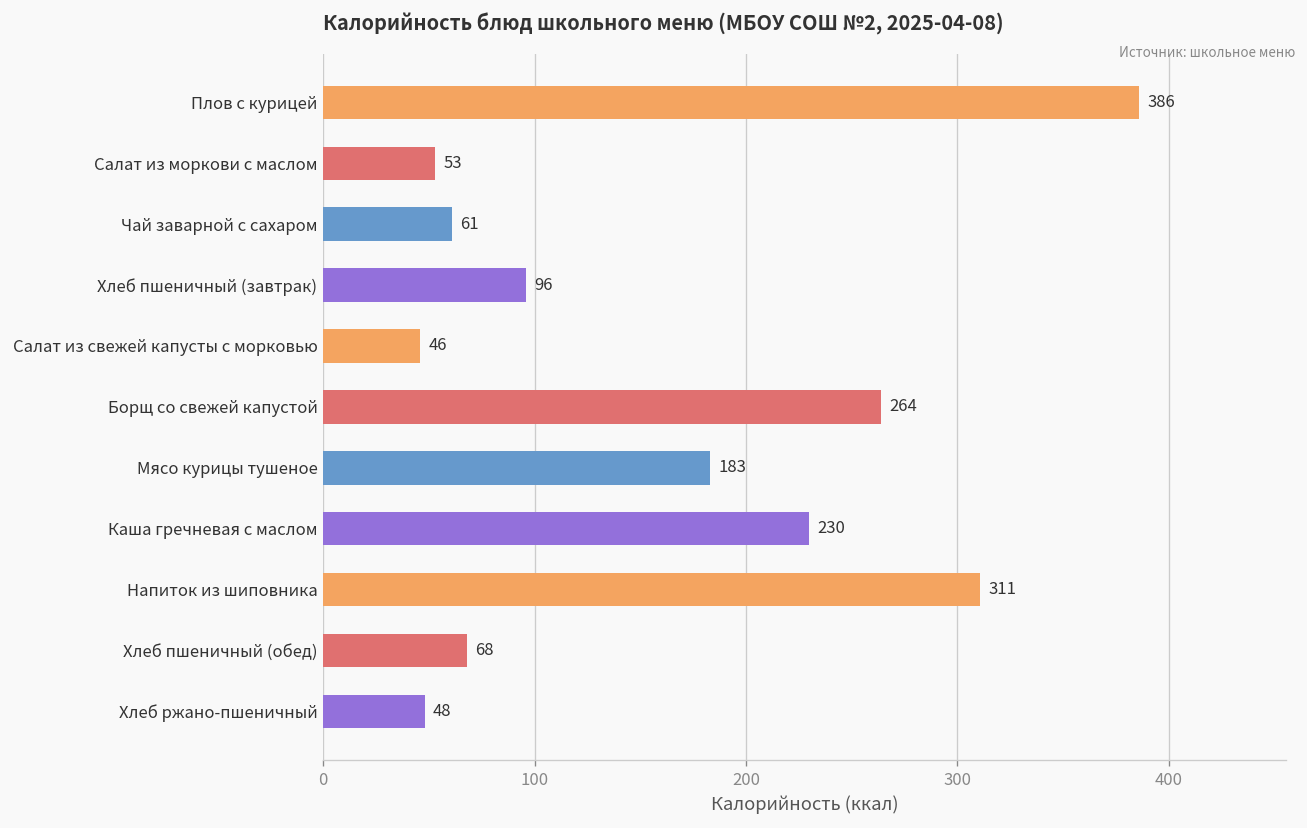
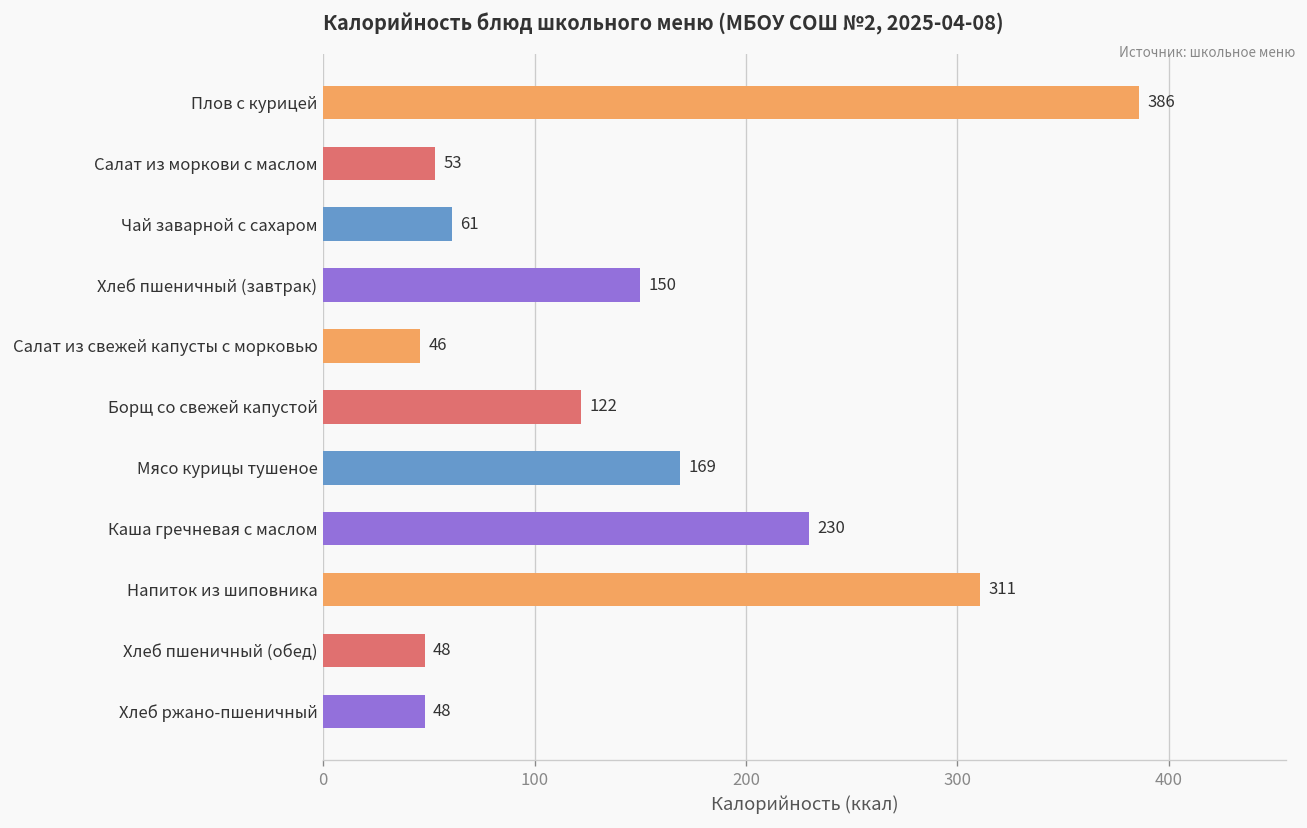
Хлеб пшеничный (завтрак): 96 -> 150
Борщ со свежей капустой: 264 -> 122
Мясо курицы тушеное: 183 -> 169
Хлеб пшеничный (обед): 68 -> 48
